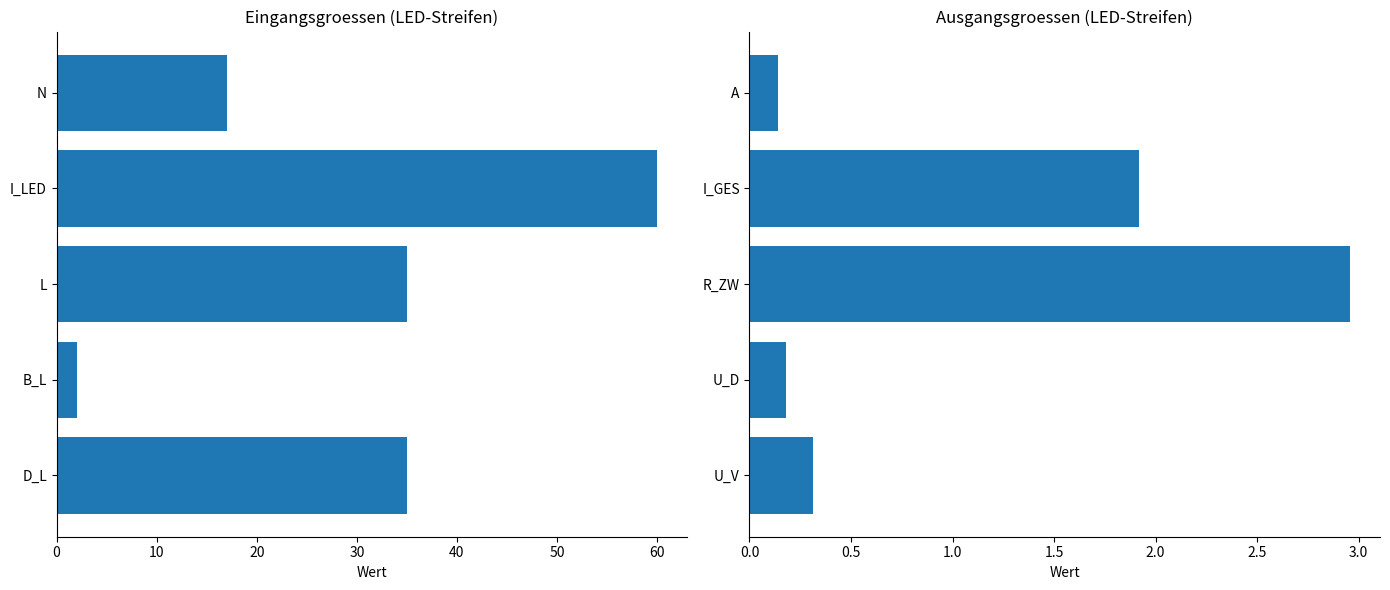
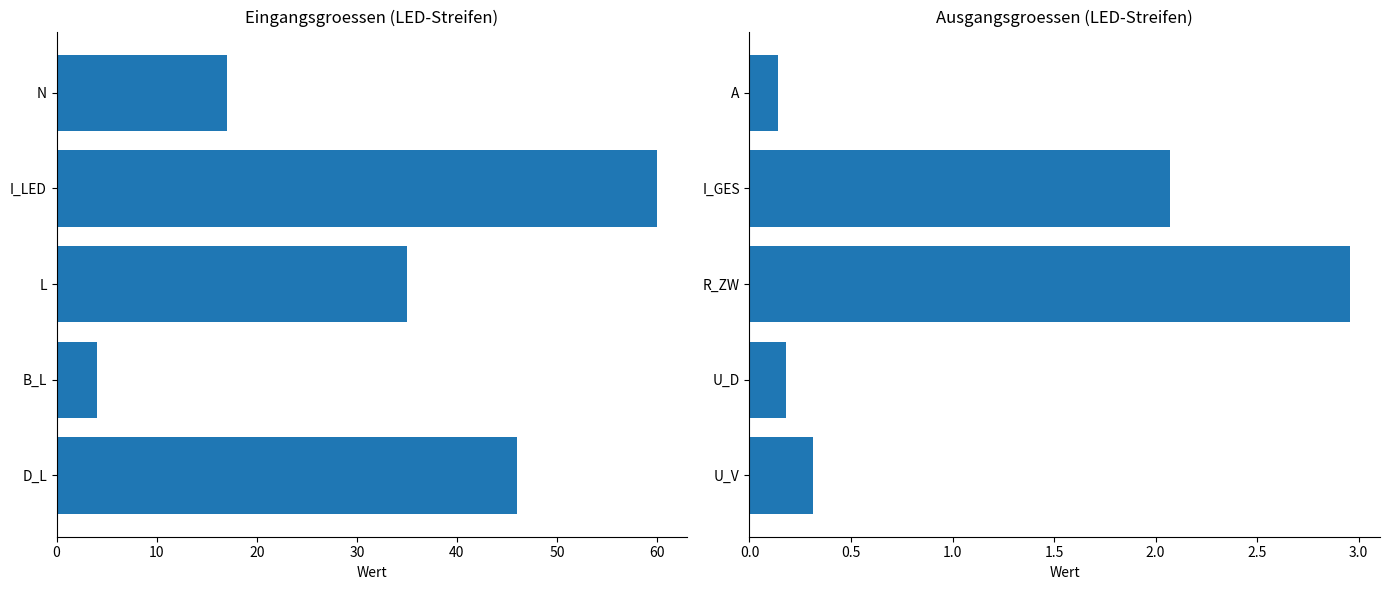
Eingangsgroessen (LED-Streifen), B_L: 2 -> 4
Eingangsgroessen (LED-Streifen), D_L: 35 -> 46
Ausgangsgroessen (LED-Streifen), I_GES: 1.92 -> 2.07
